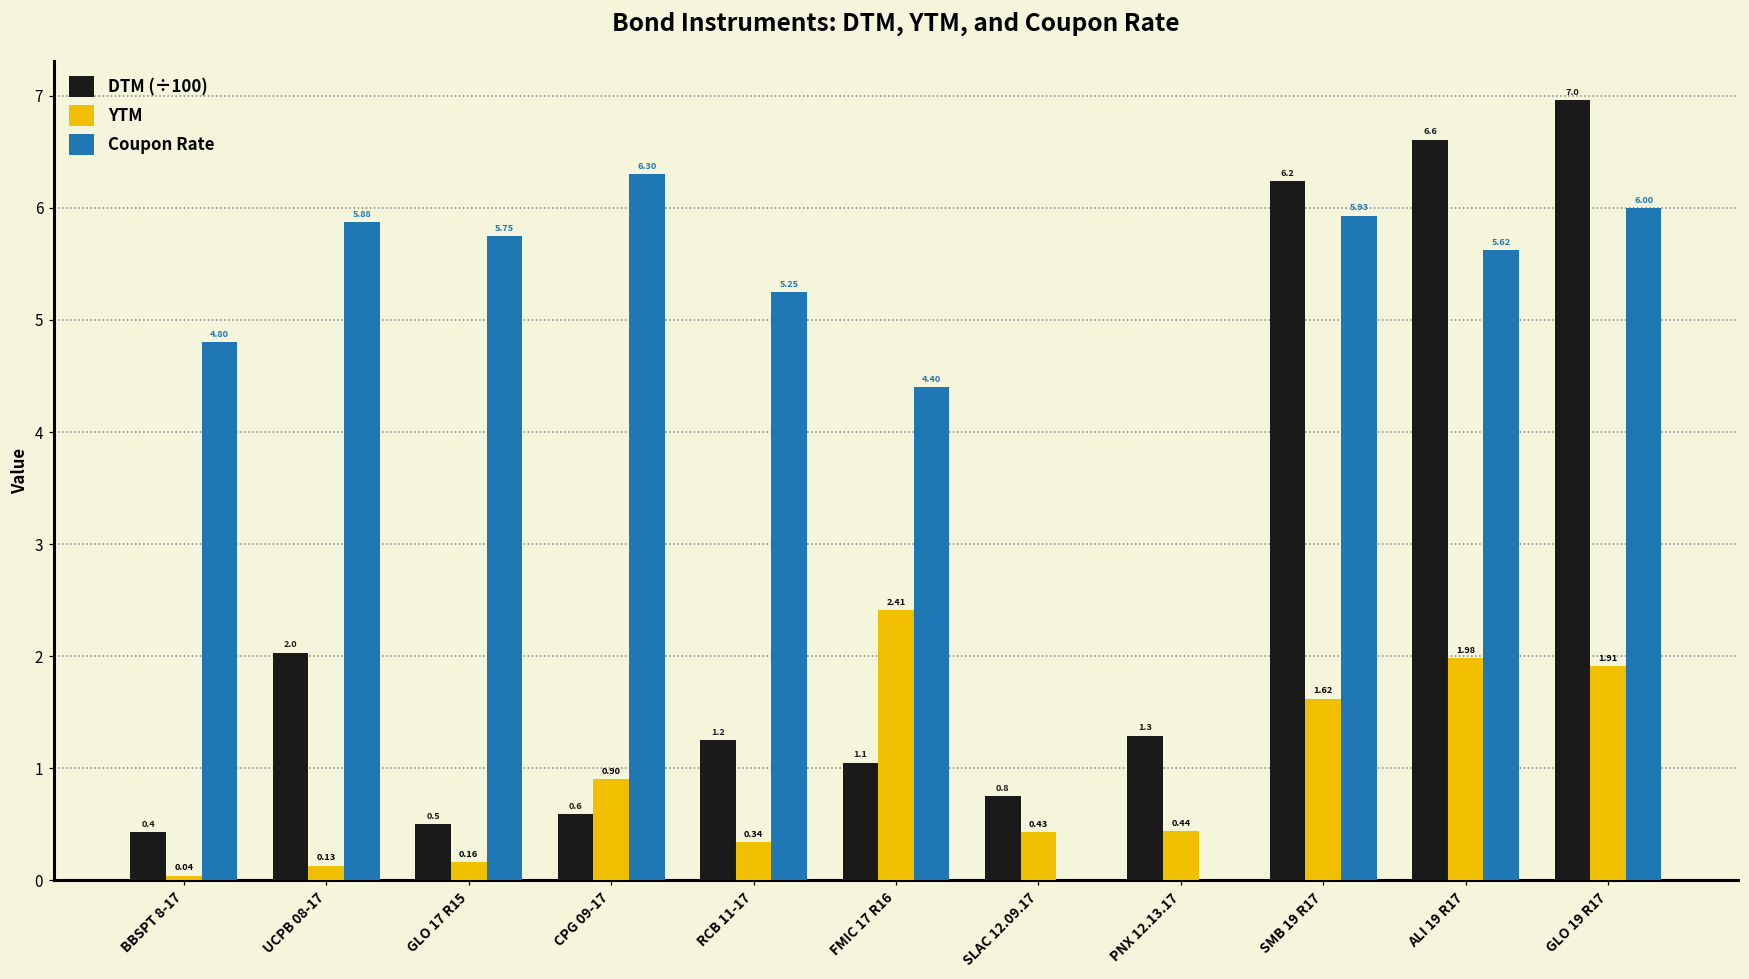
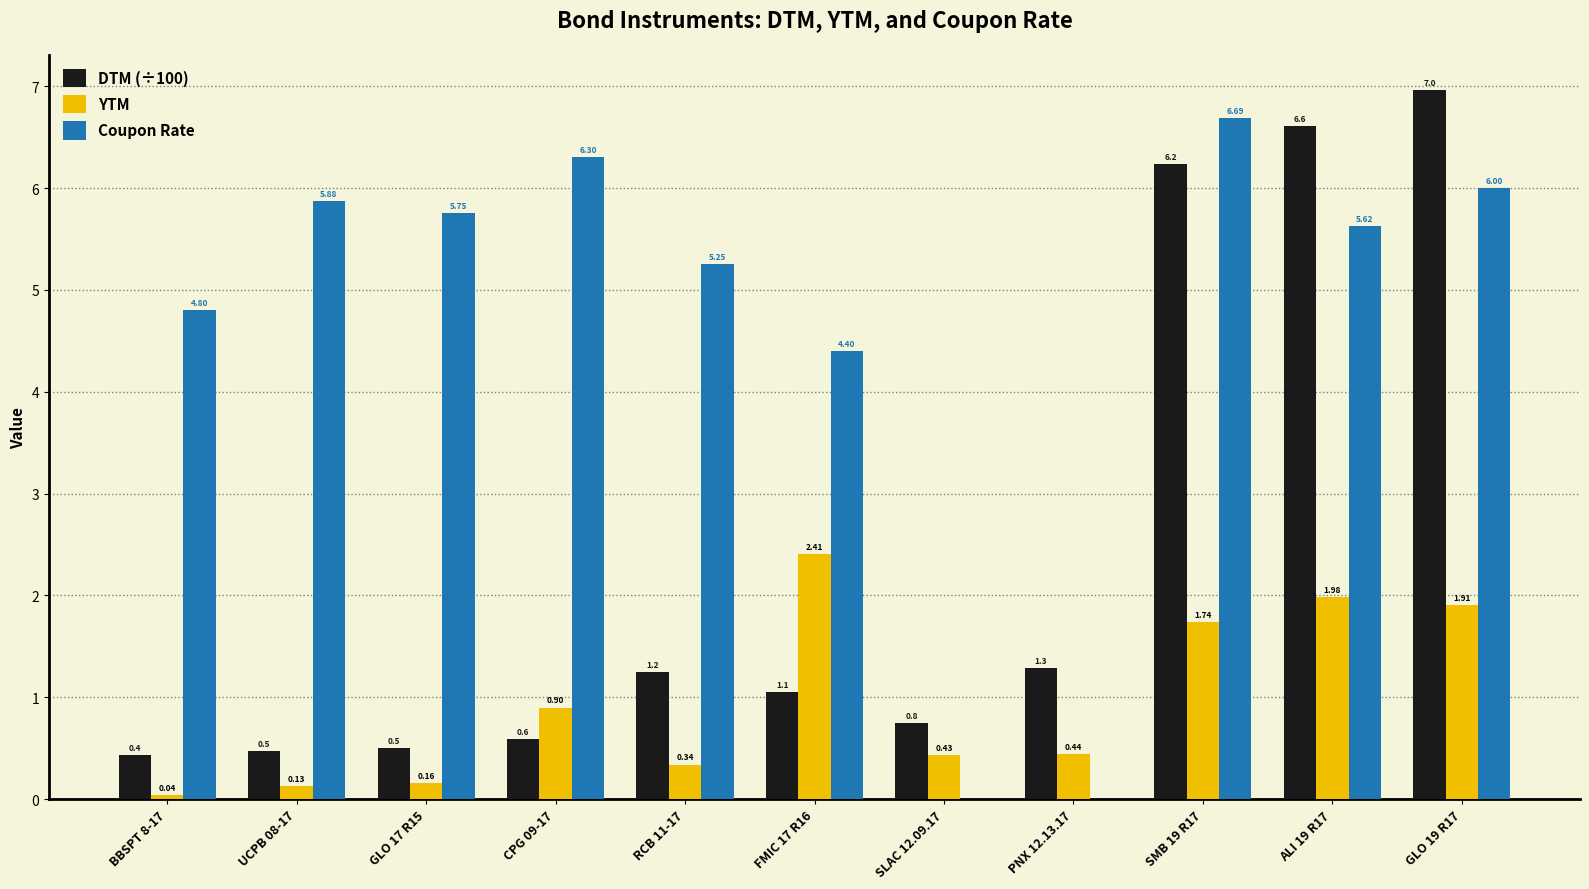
DTM (÷100), UCPB 08-17: 2.0 -> 0.5
YTM, SMB 19 R17: 1.62 -> 1.74
Coupon Rate, SMB 19 R17: 5.93 -> 6.69
